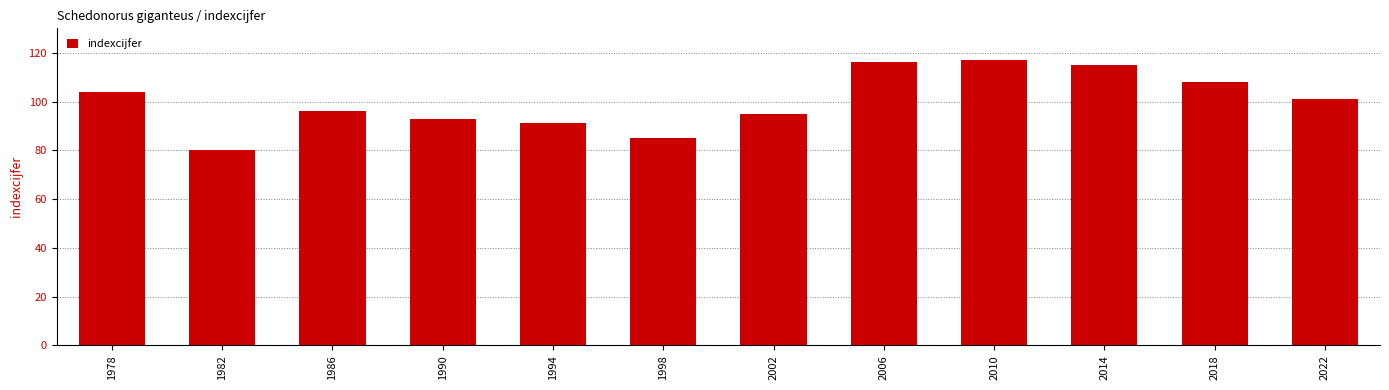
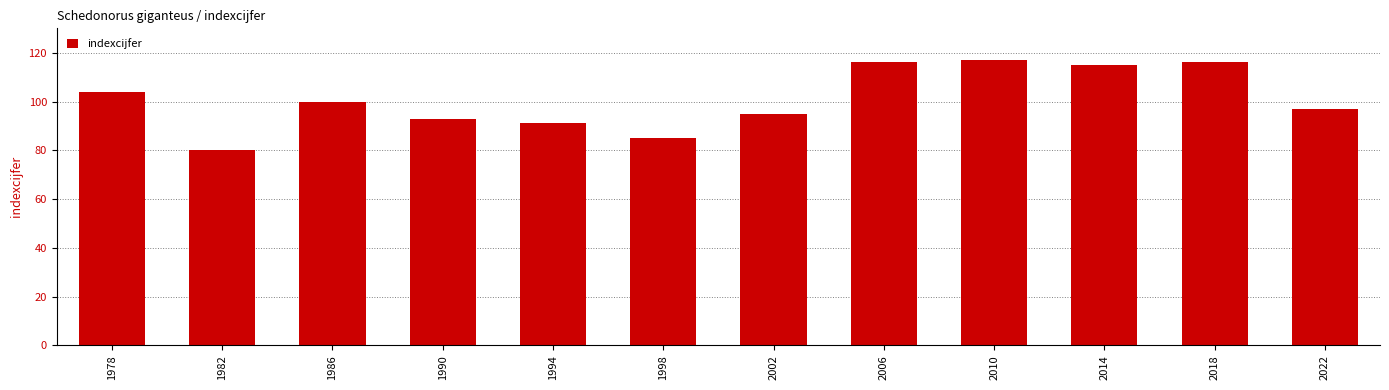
1986: 96 -> 100
2018: 108 -> 116
2022: 101 -> 97
